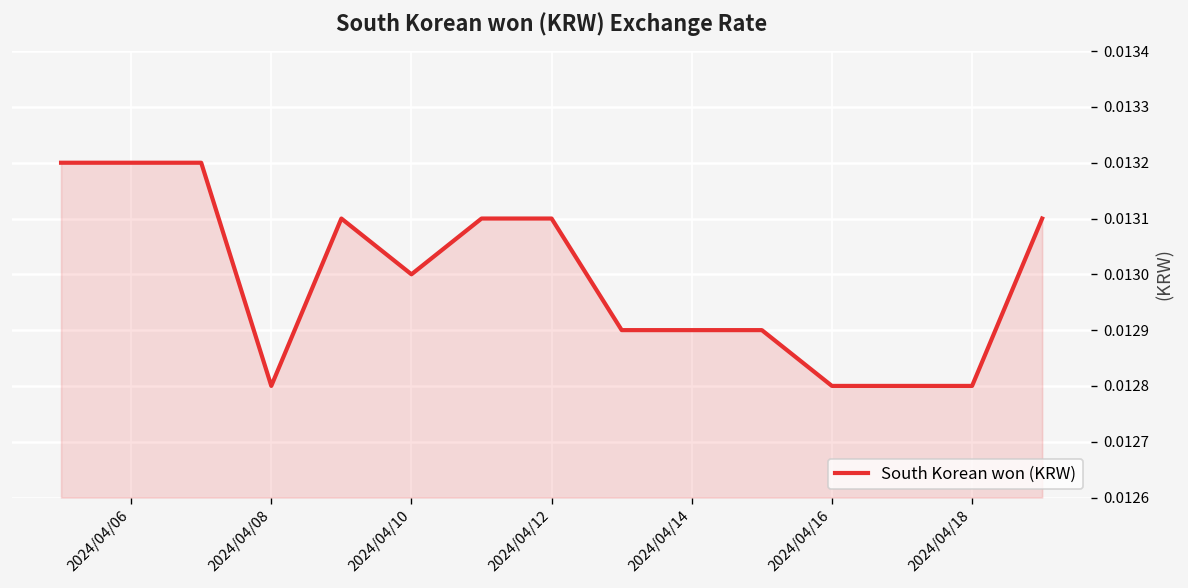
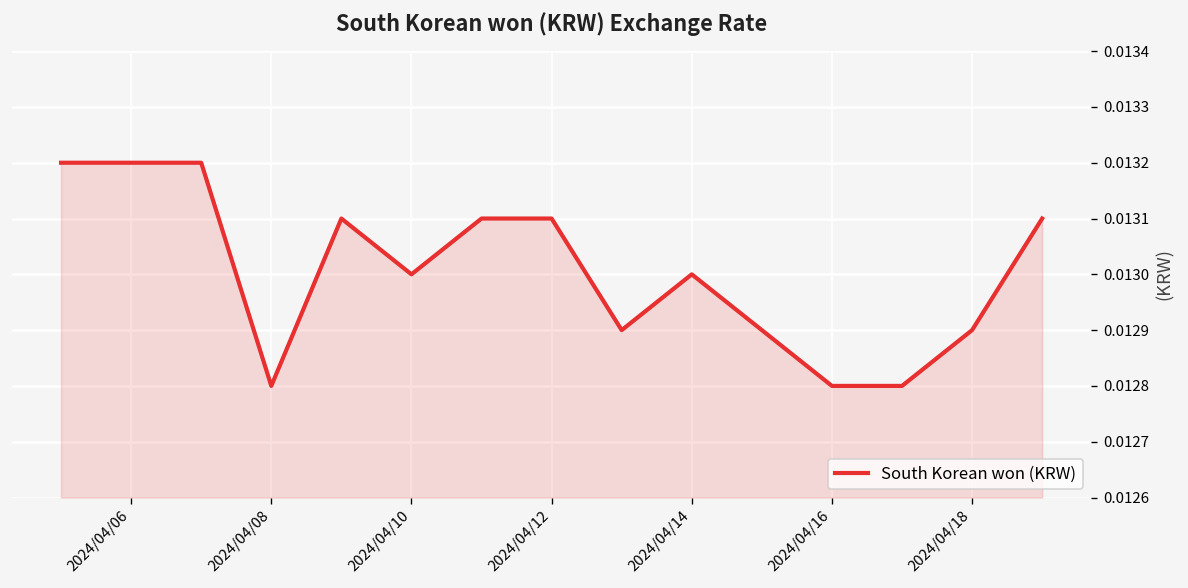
2024/04/14: 0.0129 -> 0.0130
2024/04/18: 0.0128 -> 0.0129
